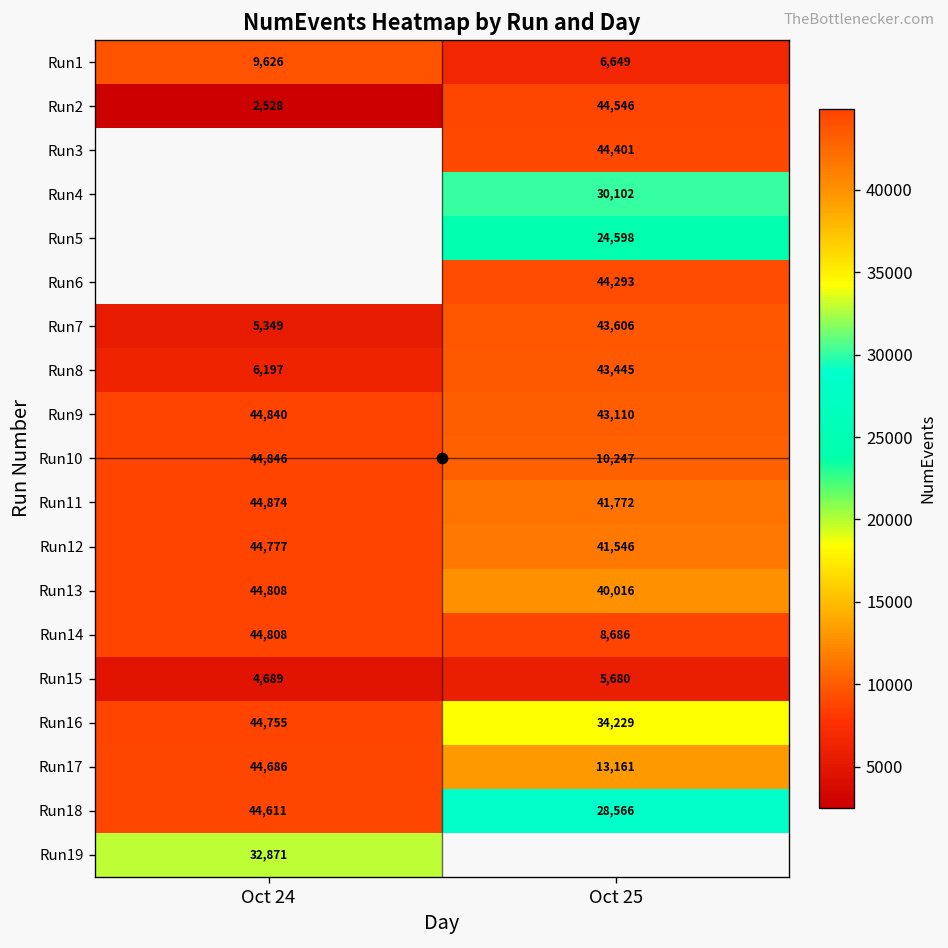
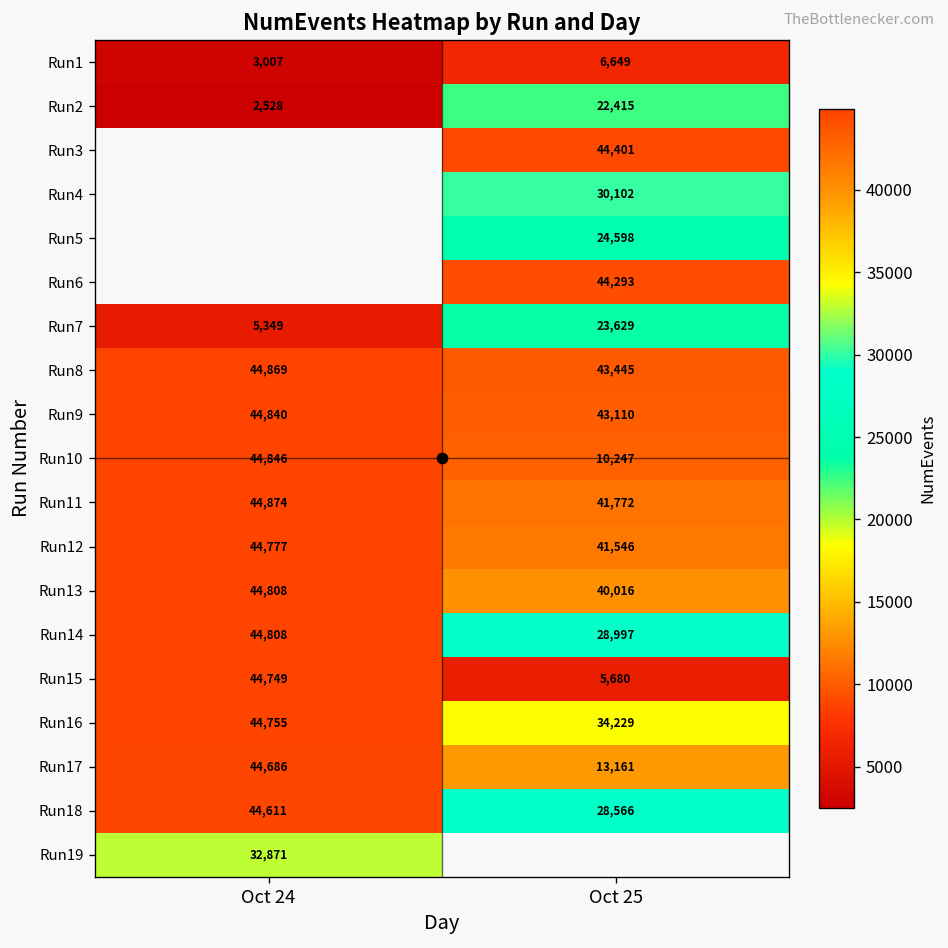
Run1, Oct 24: 9,626 -> 3,007
Run2, Oct 25: 44,546 -> 22,415
Run7, Oct 25: 43,606 -> 23,629
Run8, Oct 24: 6,197 -> 44,869
Run14, Oct 25: 8,686 -> 28,997
Run15, Oct 24: 4,689 -> 44,749
